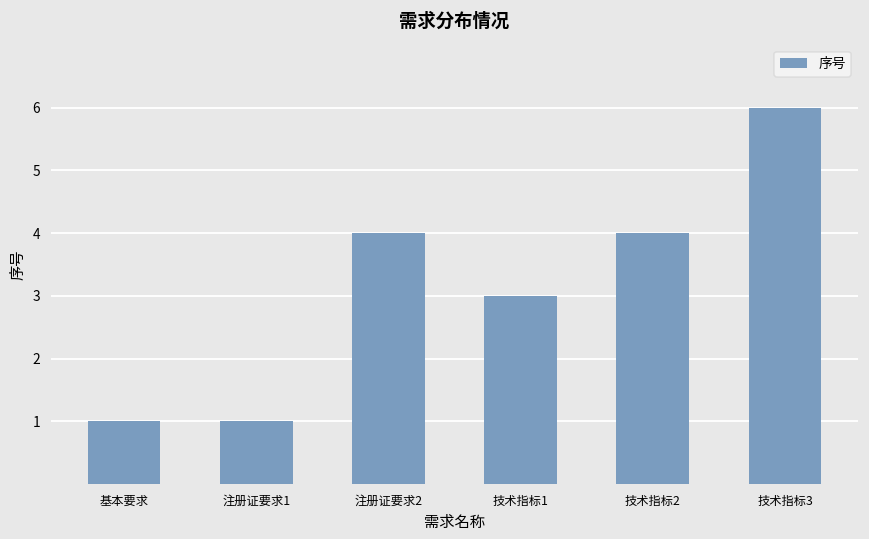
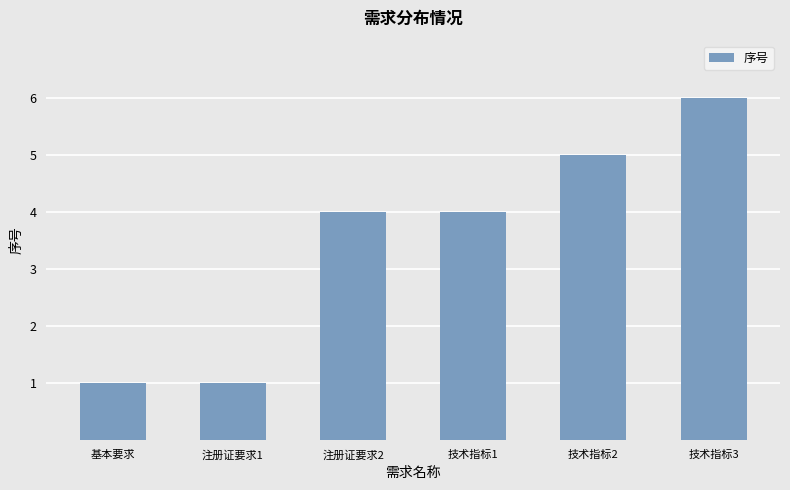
技术指标1: 3 -> 4
技术指标2: 4 -> 5
